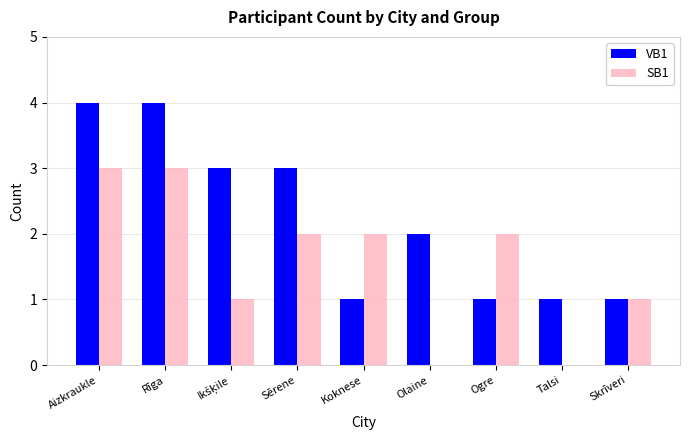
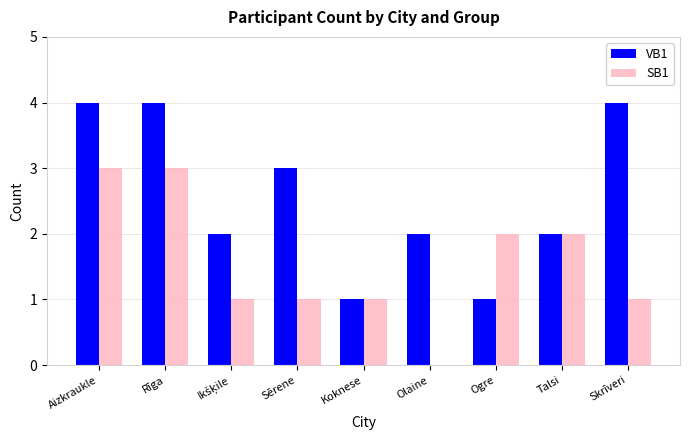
VB1, Ikšķile: 3 -> 2
SB1, Sērene: 2 -> 1
SB1, Koknese: 2 -> 1
VB1, Talsi: 1 -> 2
SB1, Talsi: 0 -> 2
VB1, Skrīveri: 1 -> 4
